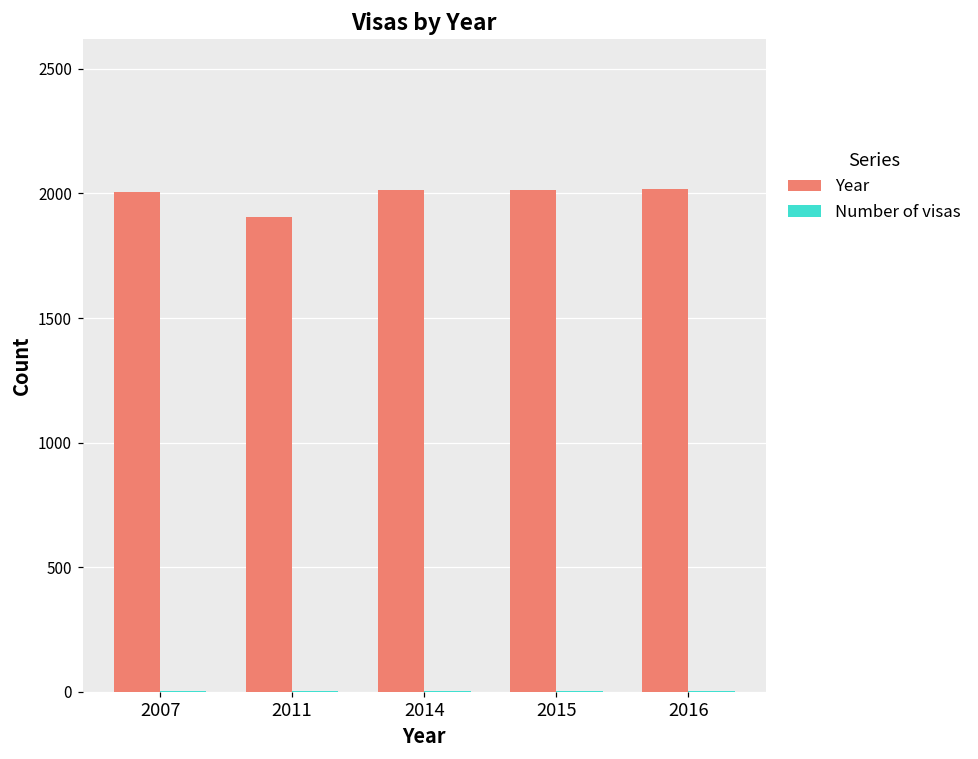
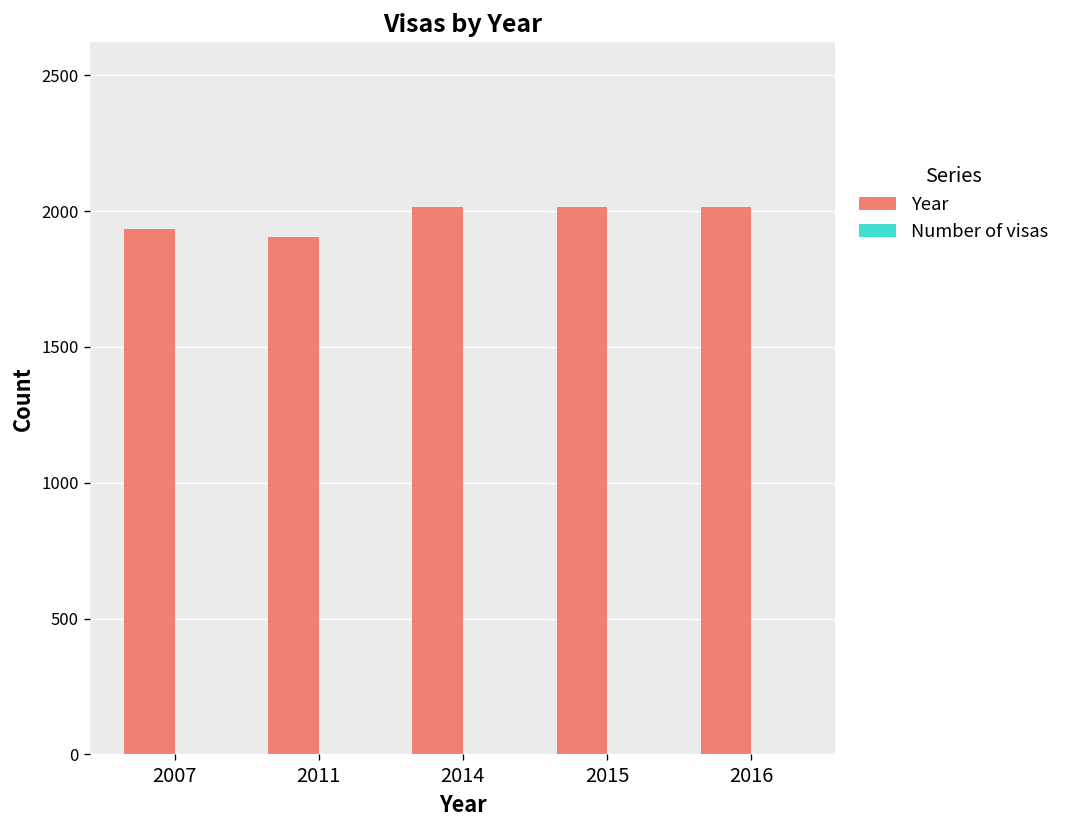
Year, 2007: 2010 -> 1930
